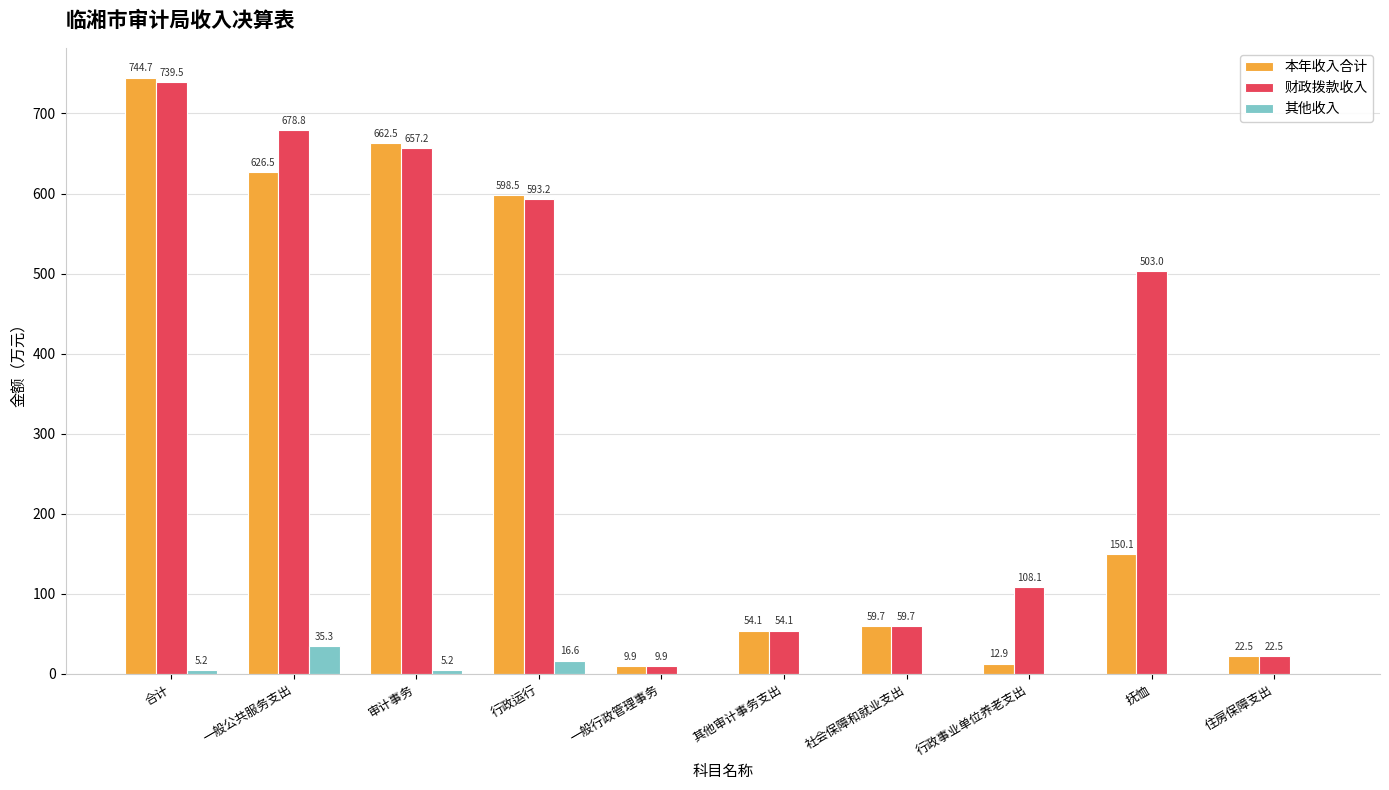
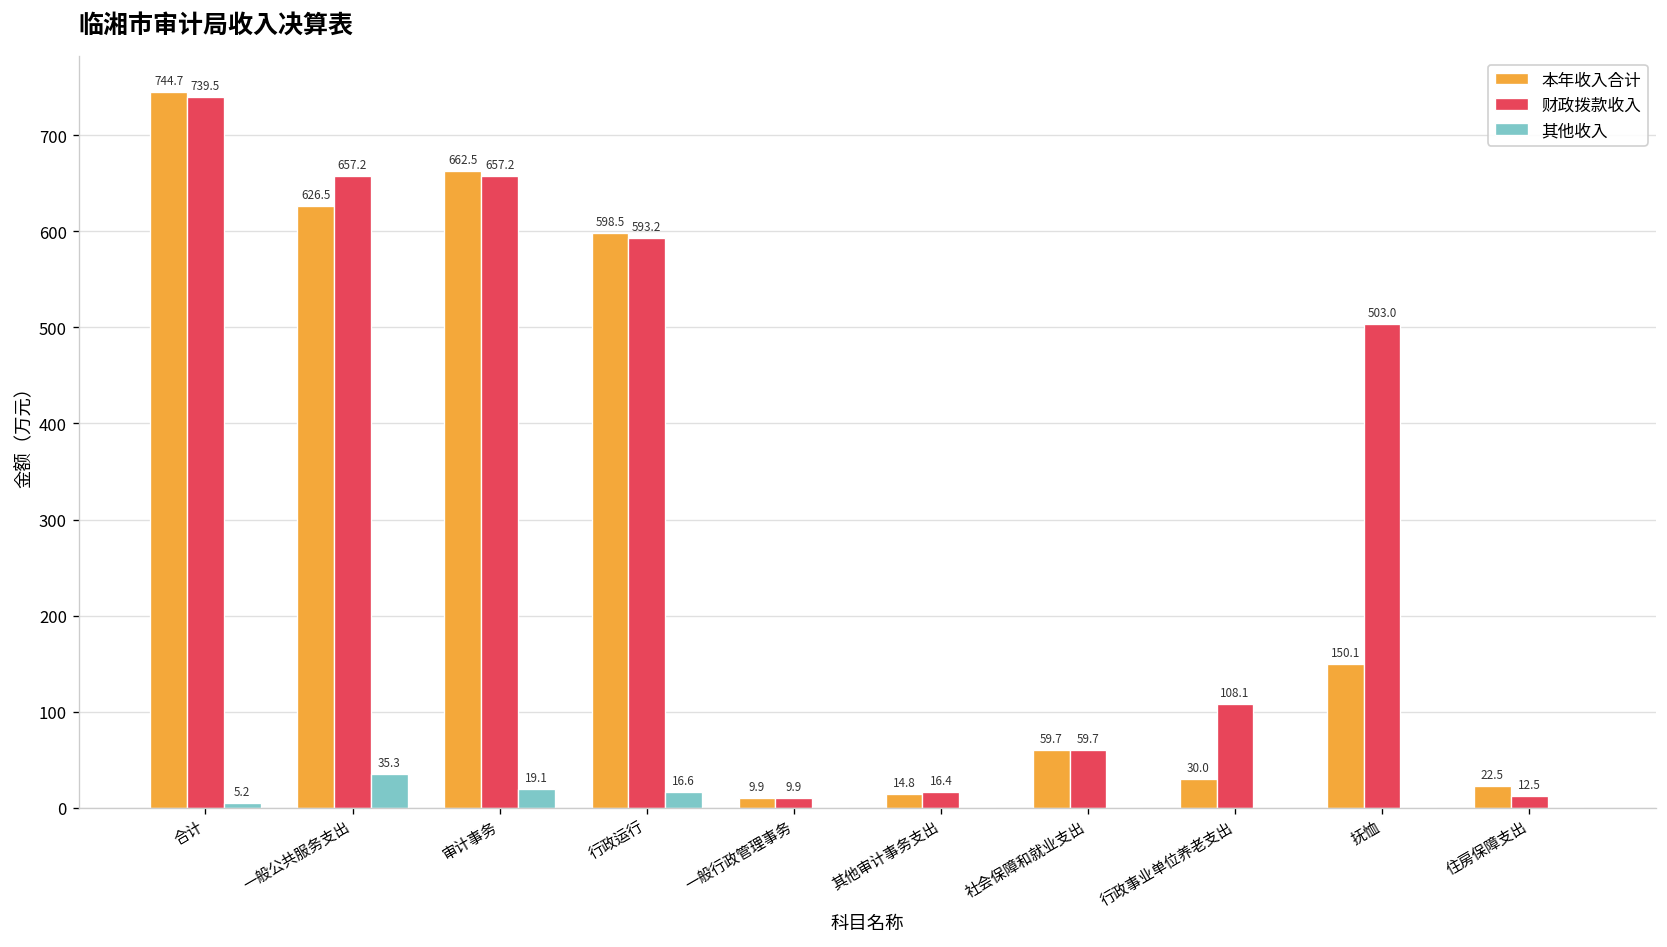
财政拨款收入, 一般公共服务支出: 678.8 -> 657.2
其他收入, 审计事务: 5.2 -> 19.1
本年收入合计, 其他审计事务支出: 54.1 -> 14.8
财政拨款收入, 其他审计事务支出: 54.1 -> 16.4
本年收入合计, 行政事业单位养老支出: 12.9 -> 30.0
财政拨款收入, 住房保障支出: 22.5 -> 12.5
